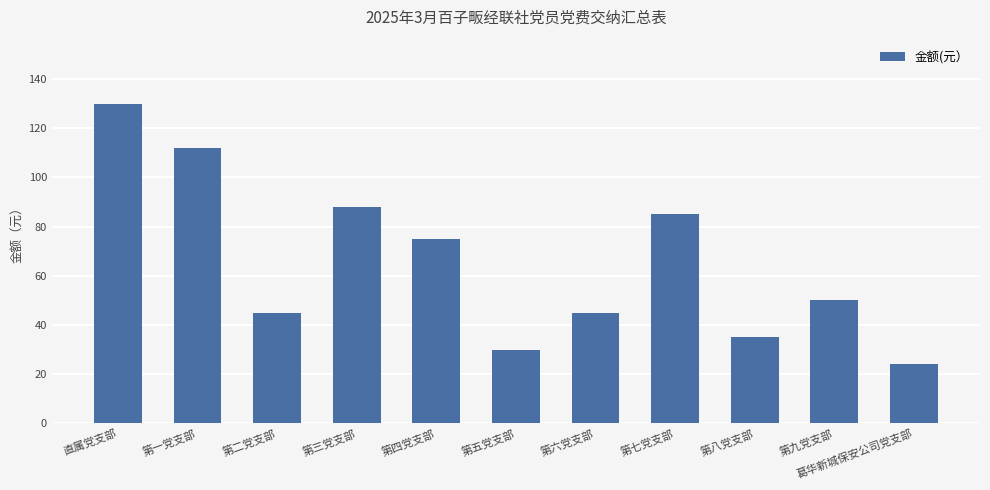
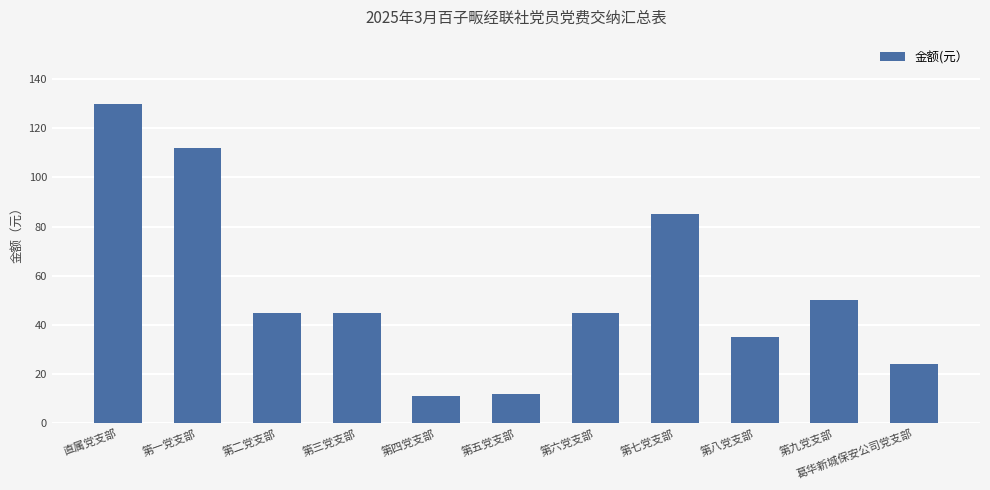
第三党支部: 88 -> 45
第四党支部: 75 -> 11
第五党支部: 30 -> 12
